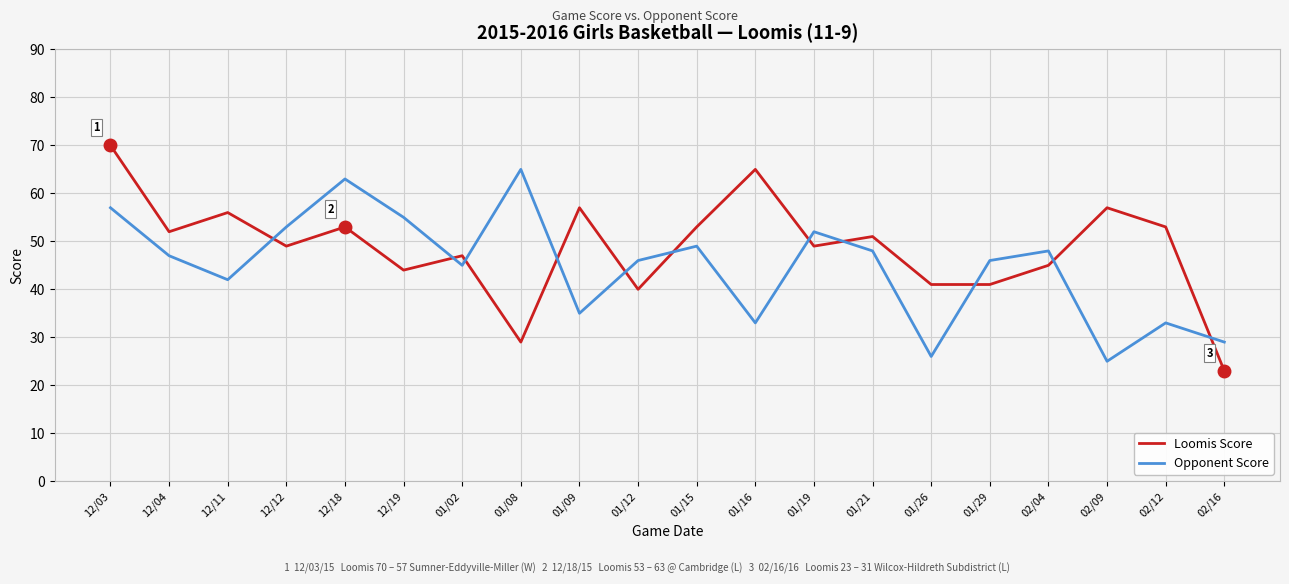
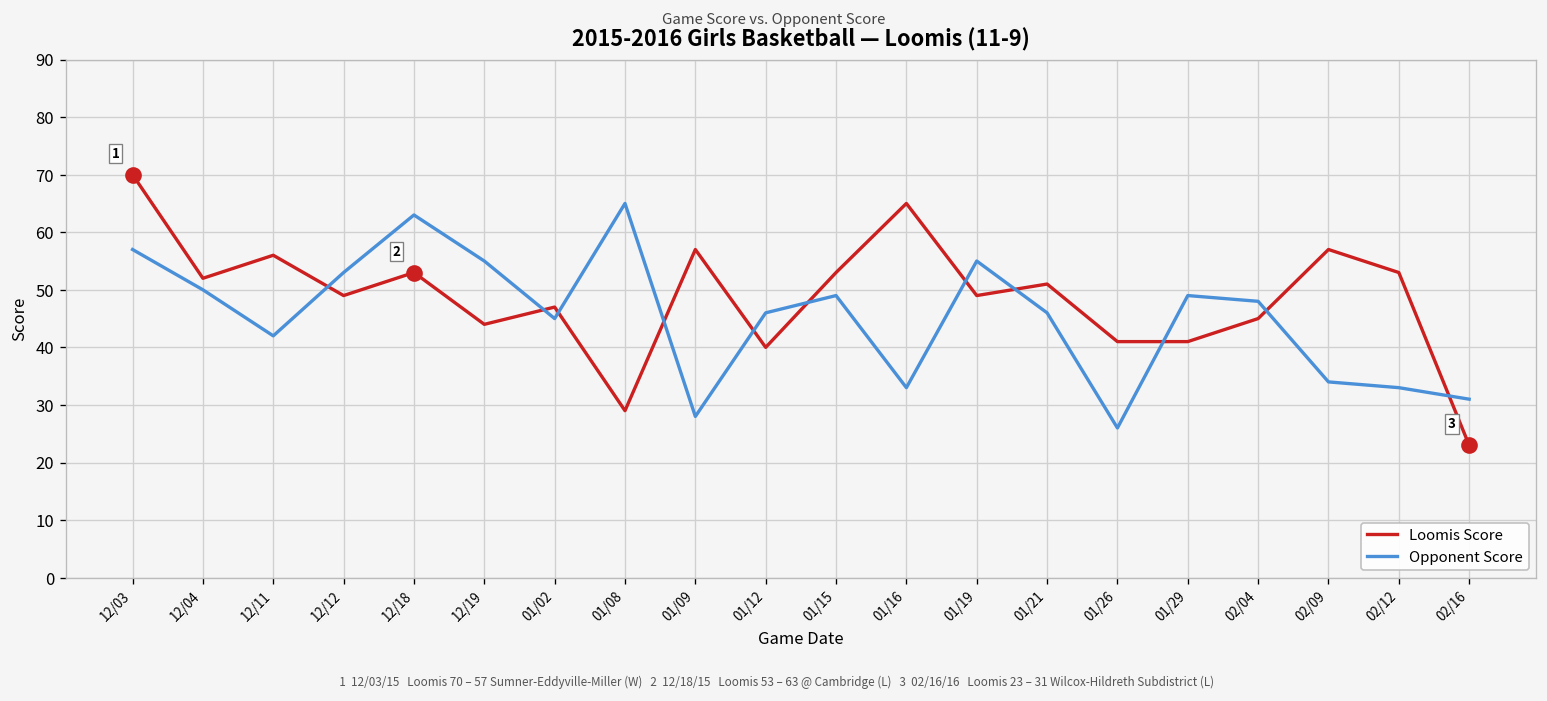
Opponent Score, 12/04: 47 -> 50
Opponent Score, 01/09: 35 -> 28
Opponent Score, 01/19: 52 -> 55
Opponent Score, 01/21: 48 -> 46
Opponent Score, 01/29: 46 -> 49
Opponent Score, 02/09: 25 -> 34
Opponent Score, 02/16: 29 -> 31
